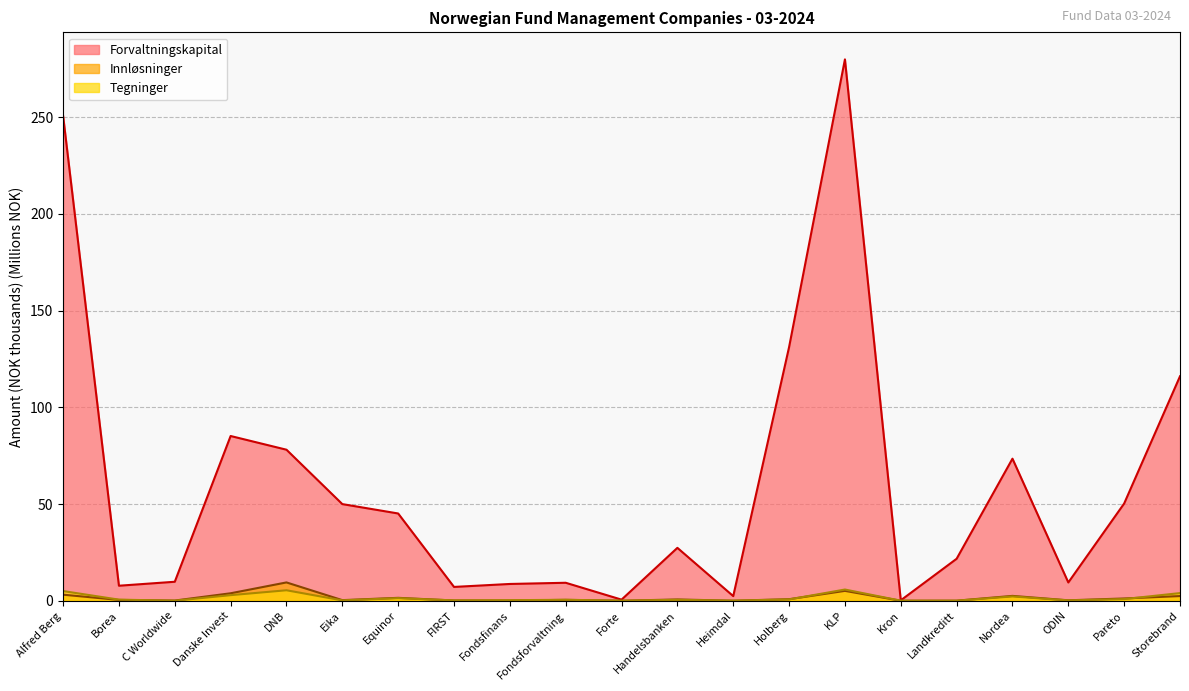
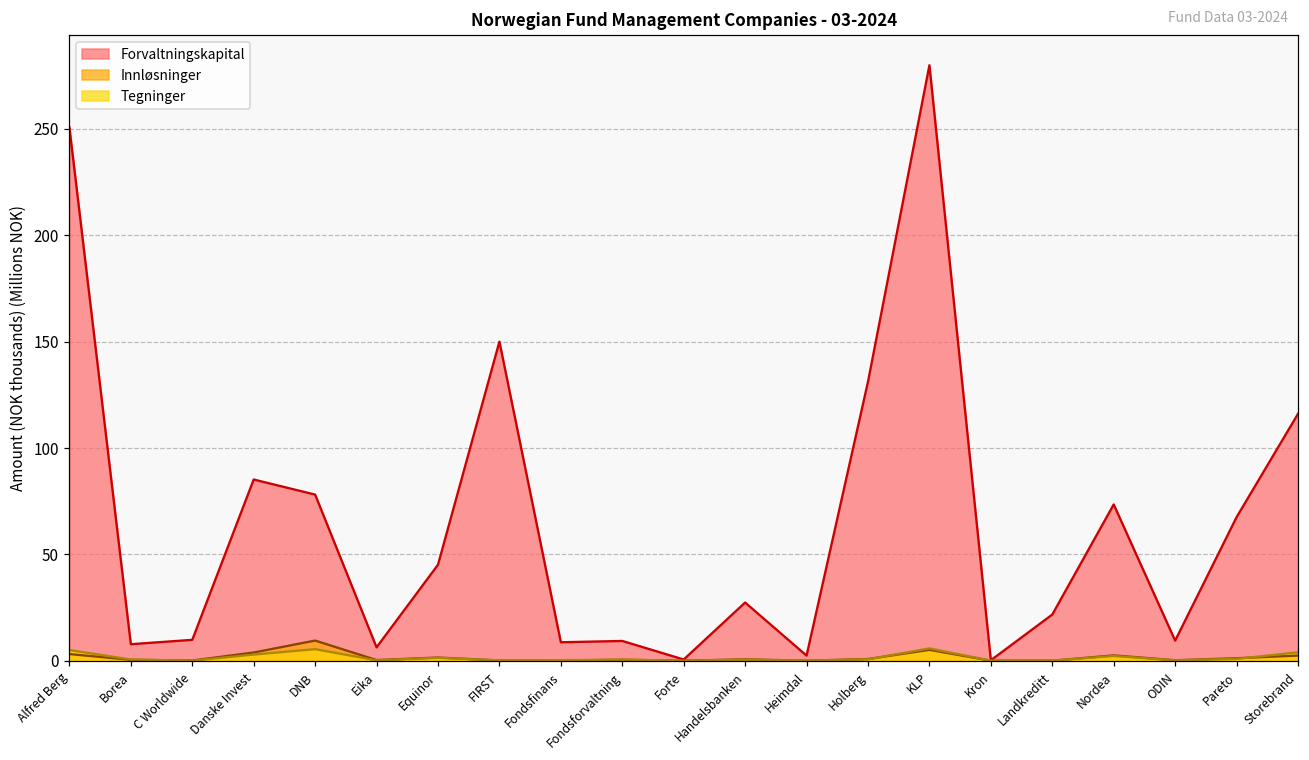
Forvaltningskapital, Eika: 50 -> 6
Forvaltningskapital, FIRST: 7 -> 150
Forvaltningskapital, Pareto: 50 -> 67
